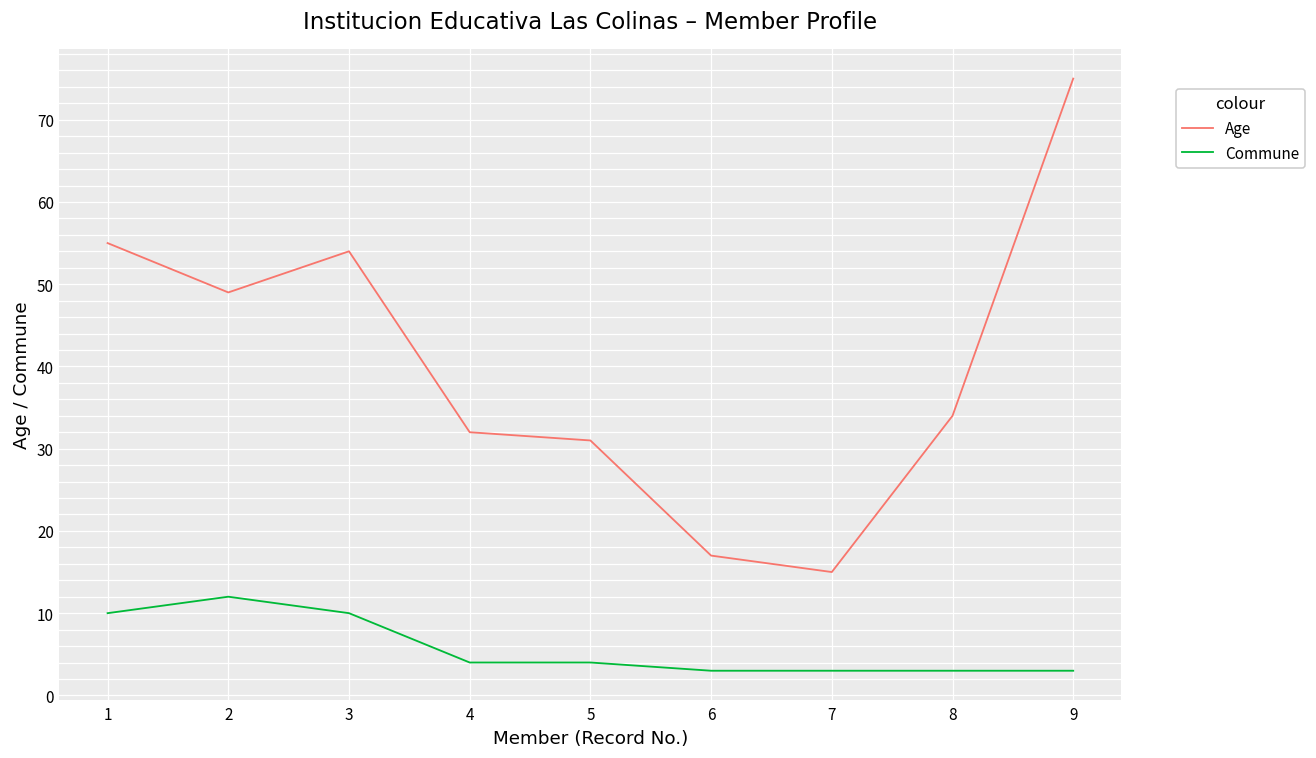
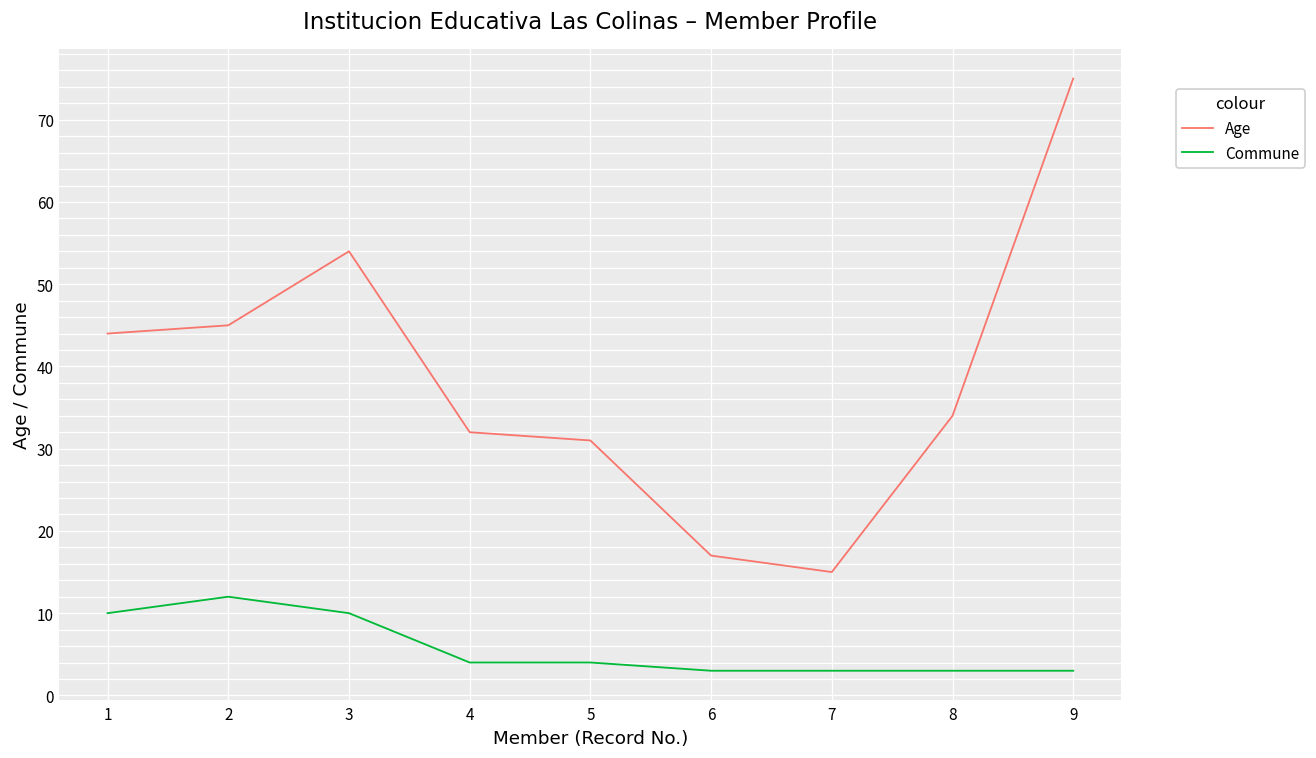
Age, 1: 55 -> 44
Age, 2: 49 -> 45
